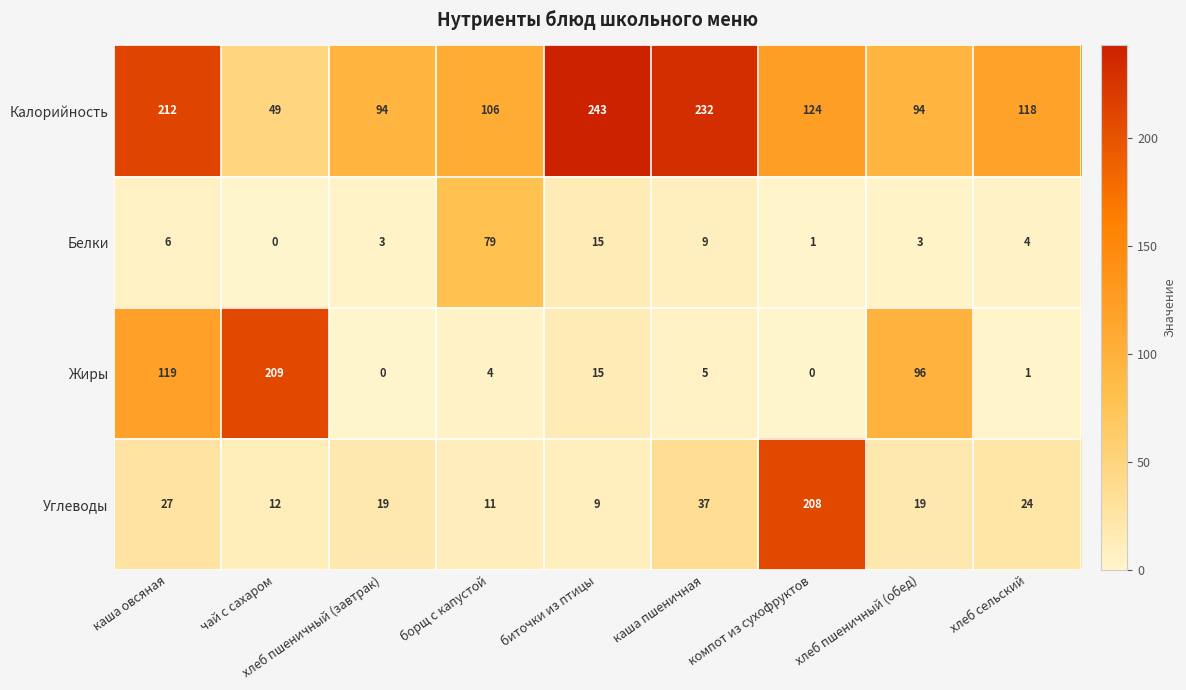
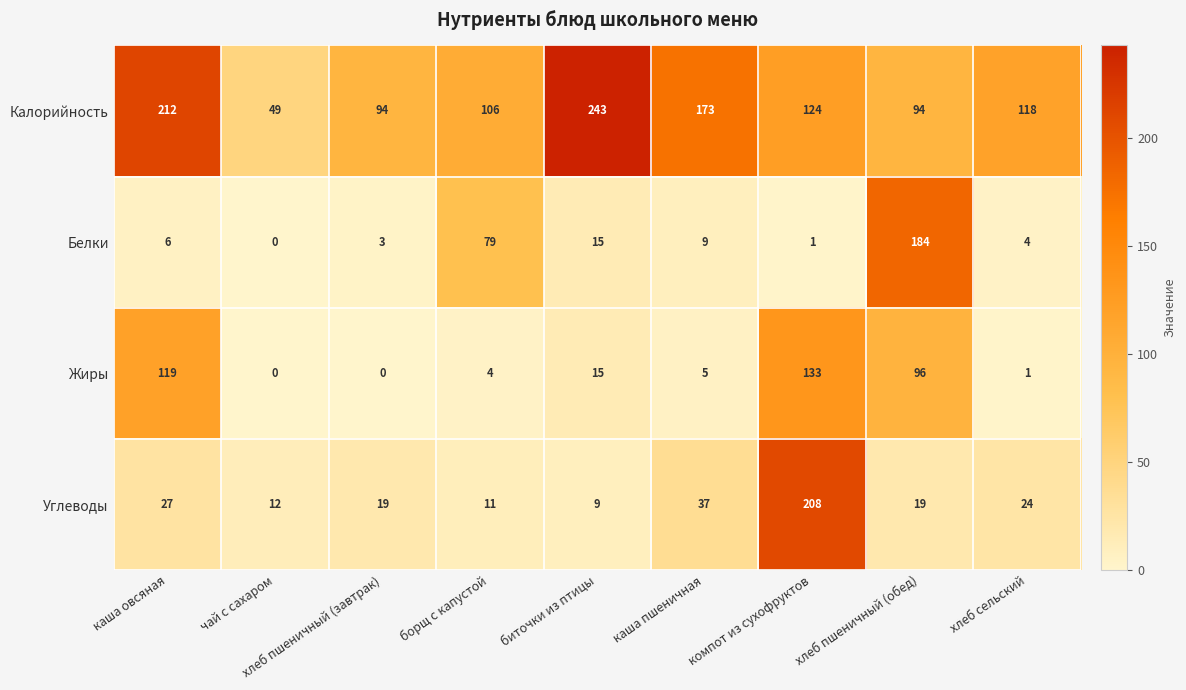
Калорийность, каша пшеничная: 232 -> 173
Белки, хлеб пшеничный (обед): 3 -> 184
Жиры, чай с сахаром: 209 -> 0
Жиры, компот из сухофруктов: 0 -> 133
